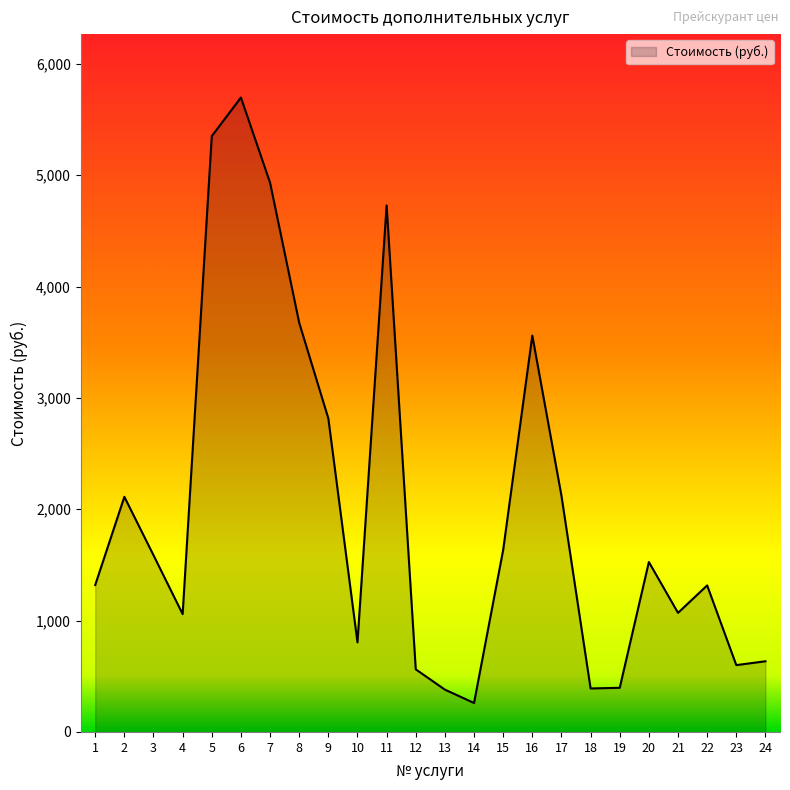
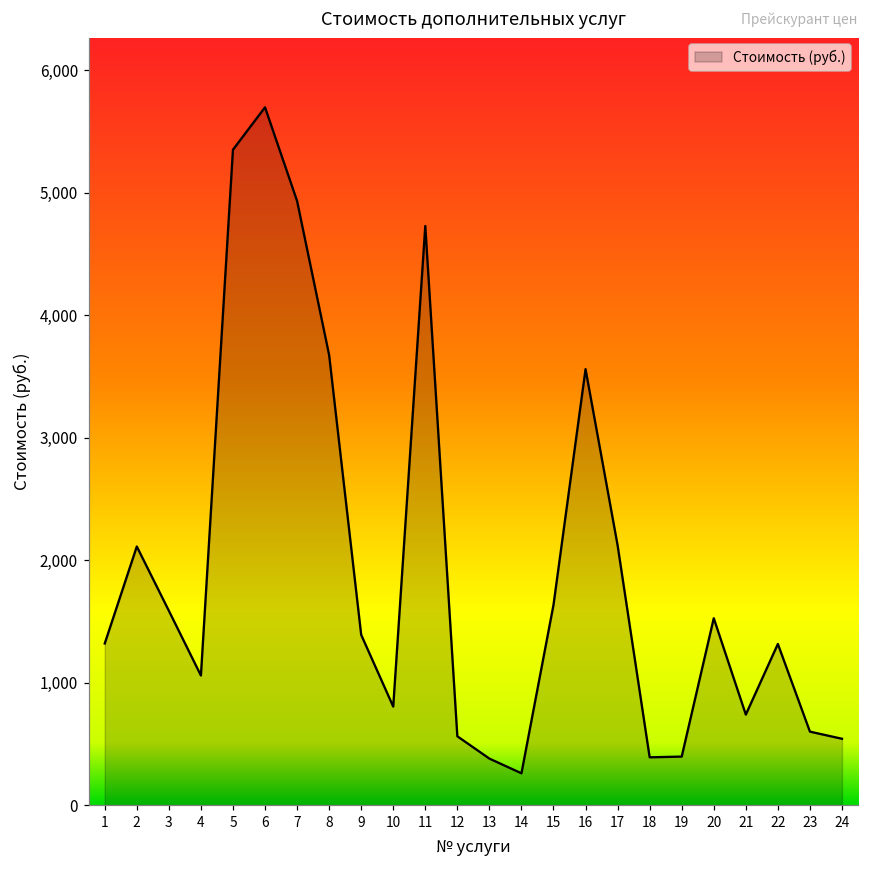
9: 2,820 -> 1,390
21: 1,070 -> 740
24: 630 -> 540
